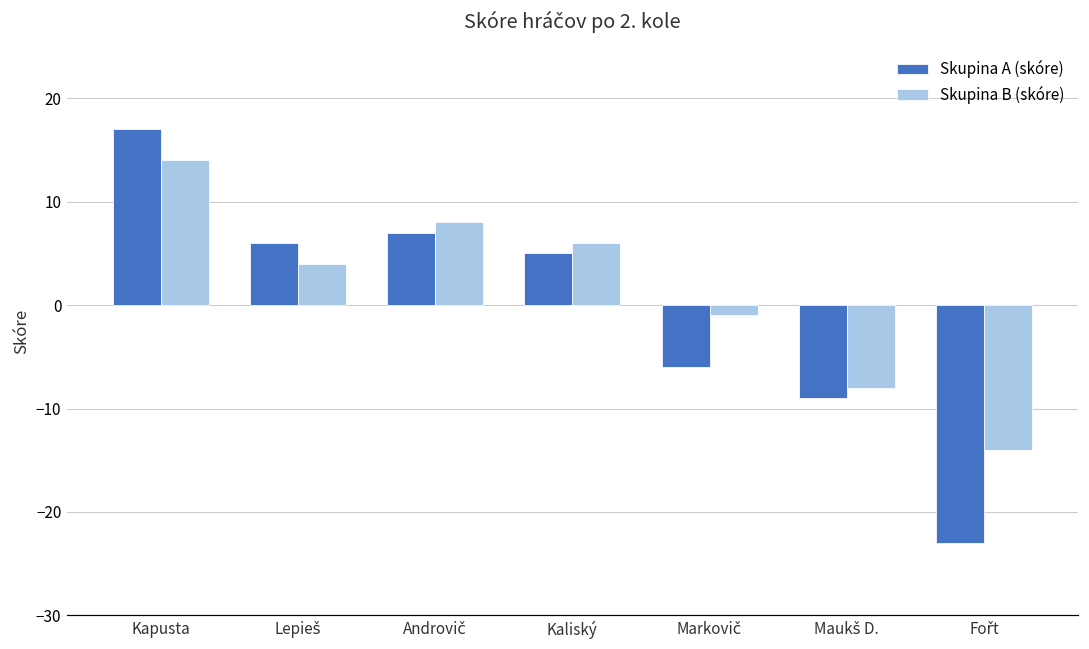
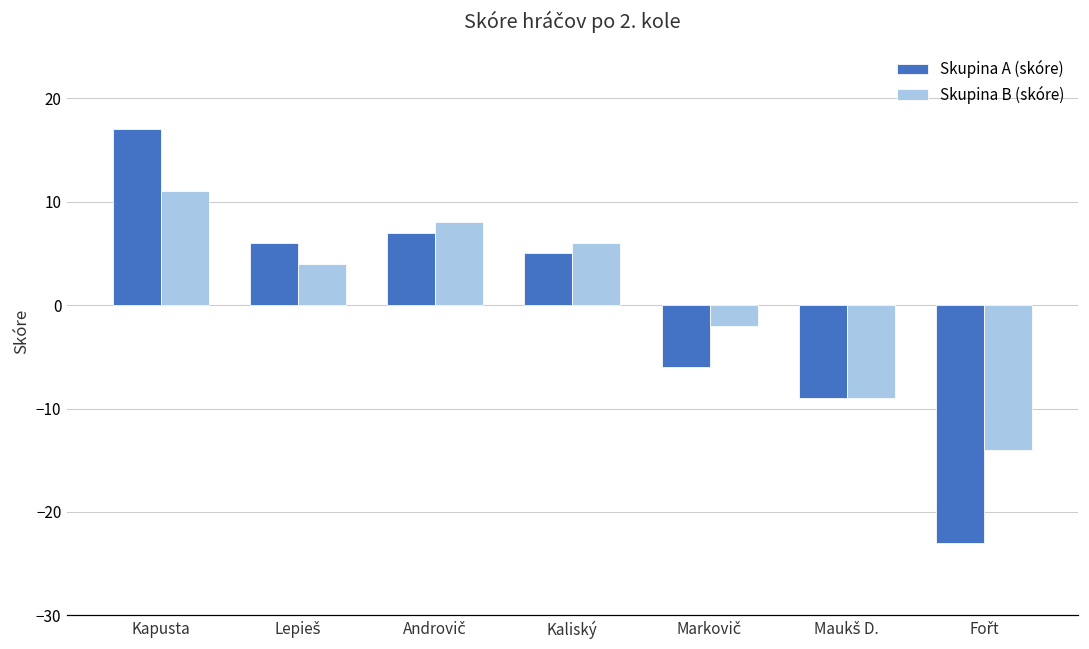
Skupina B (skóre), Kapusta: 14 -> 11
Skupina B (skóre), Markovič: -1 -> -2
Skupina B (skóre), Maukš D.: -8 -> -9
